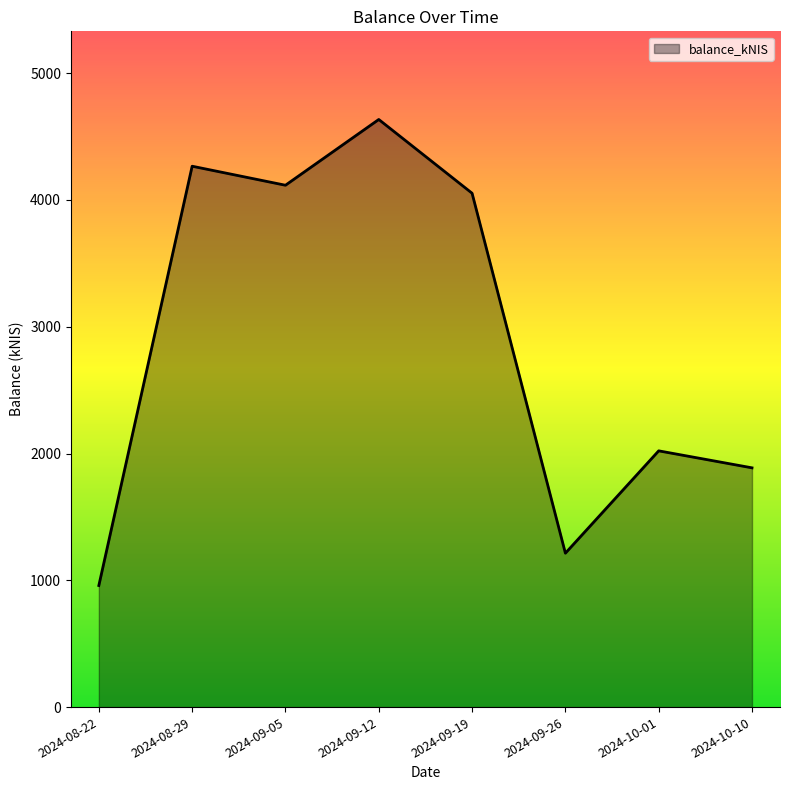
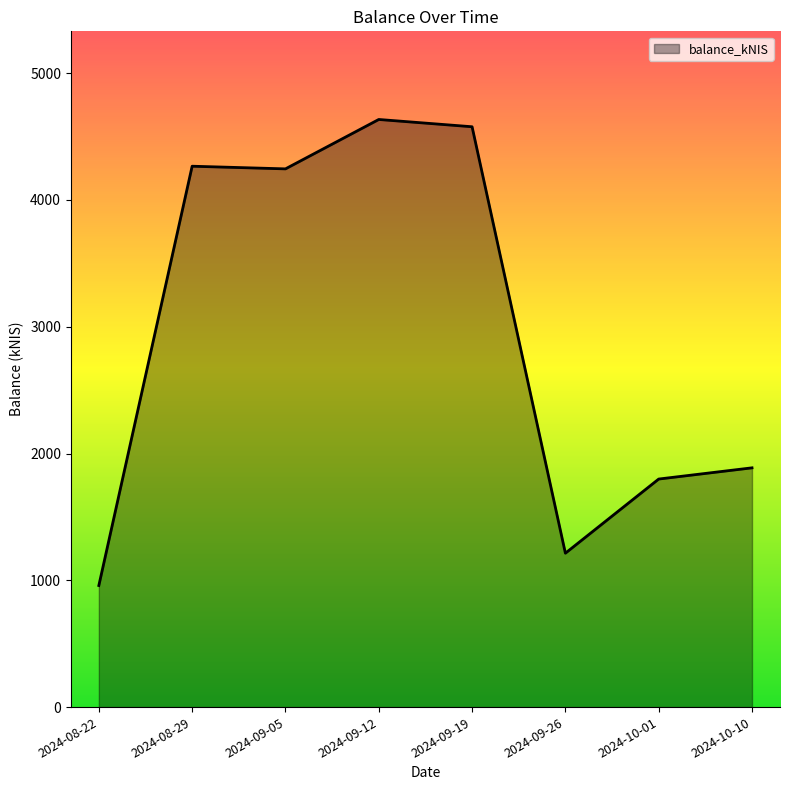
2024-09-05: 4120 -> 4250
2024-09-19: 4050 -> 4580
2024-10-01: 2020 -> 1800
